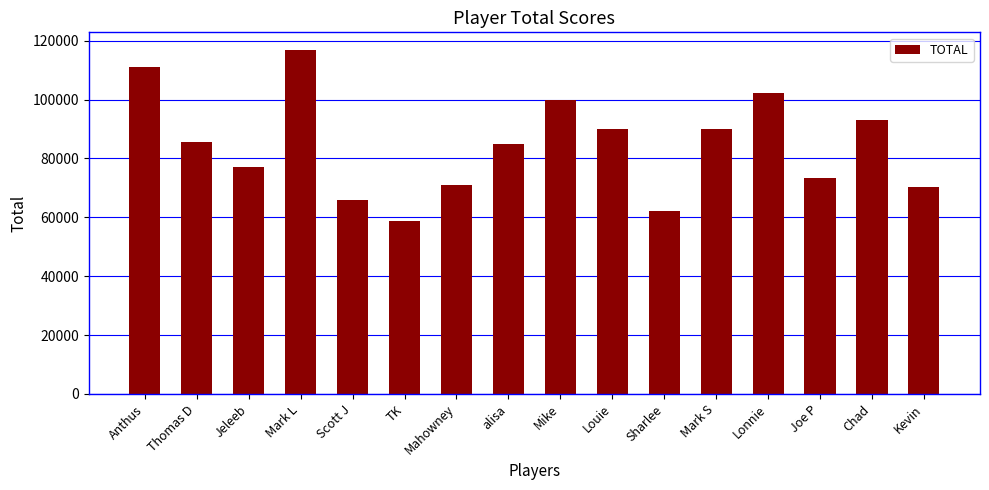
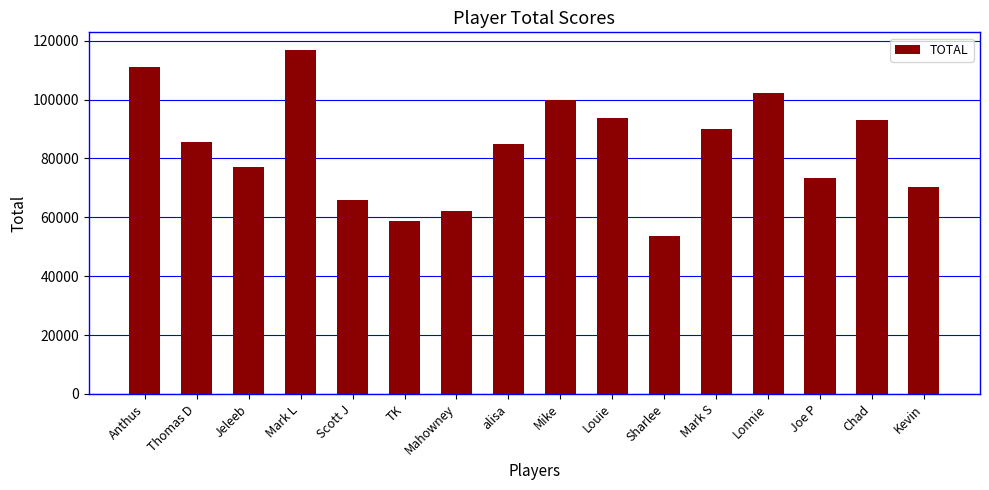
Mahowney: 71000 -> 62000
Louie: 90000 -> 94000
Sharlee: 62000 -> 54000
